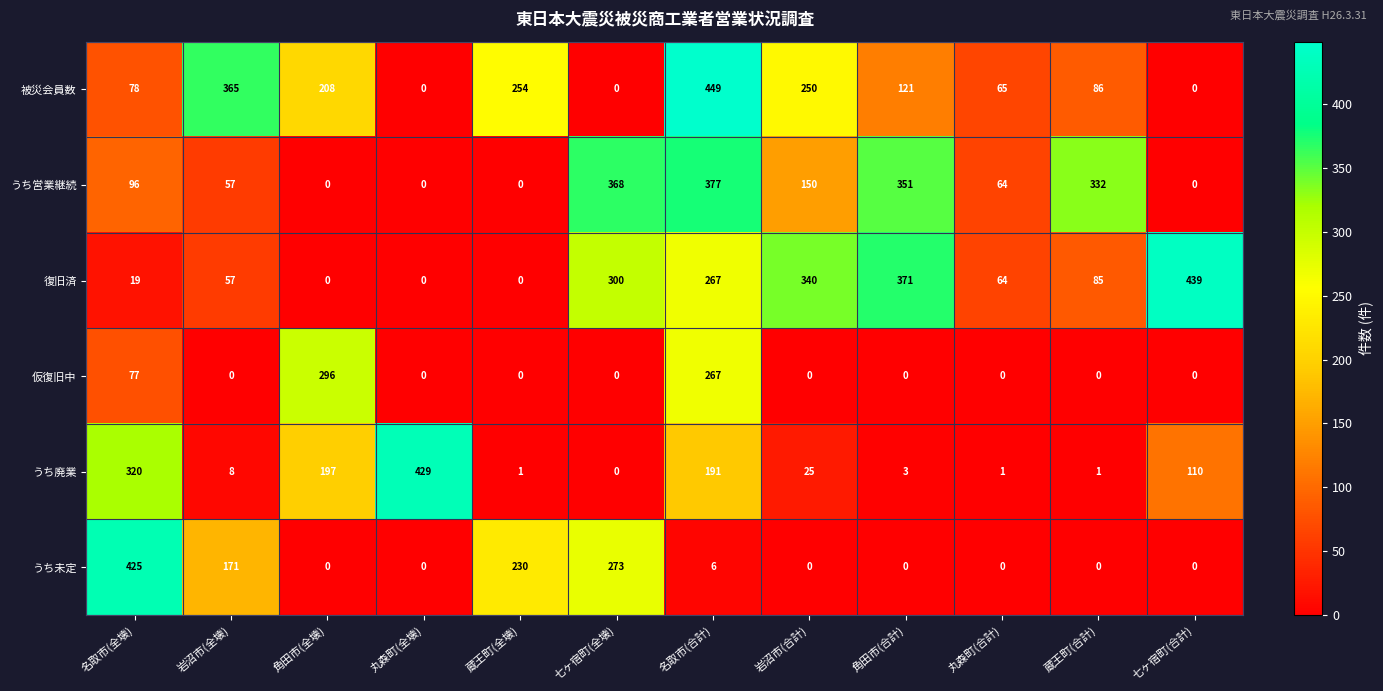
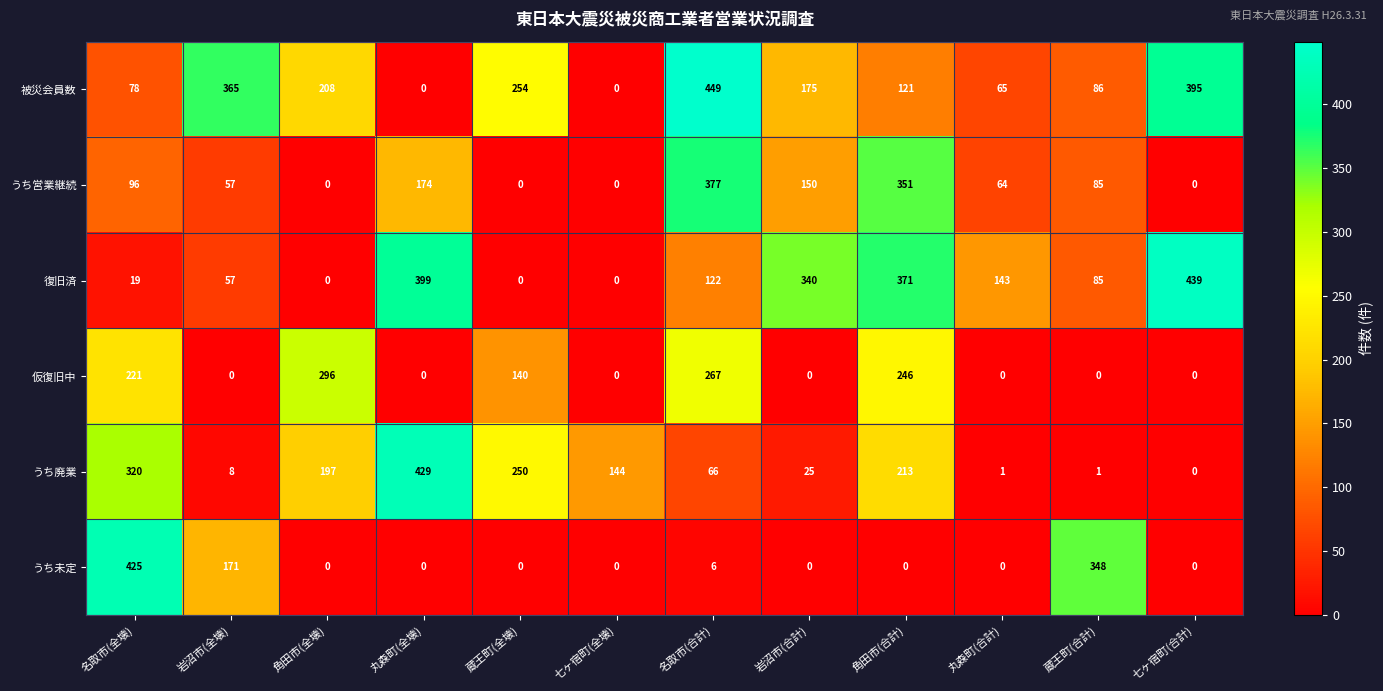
被災会員数, 岩沼市(合計): 250 -> 175
被災会員数, 七ヶ宿町(合計): 0 -> 395
うち営業継続, 丸森町(全壊): 0 -> 174
うち営業継続, 七ヶ宿町(全壊): 368 -> 0
うち営業継続, 蔵王町(合計): 332 -> 85
復旧済, 丸森町(全壊): 0 -> 399
復旧済, 七ヶ宿町(全壊): 300 -> 0
復旧済, 名取市(合計): 267 -> 122
復旧済, 丸森町(合計): 64 -> 143
仮復旧中, 名取市(全壊): 77 -> 221
仮復旧中, 蔵王町(全壊): 0 -> 140
仮復旧中, 角田市(合計): 0 -> 246
うち廃業, 蔵王町(全壊): 1 -> 250
うち廃業, 七ヶ宿町(全壊): 0 -> 144
うち廃業, 名取市(合計): 191 -> 66
うち廃業, 角田市(合計): 3 -> 213
うち廃業, 七ヶ宿町(合計): 110 -> 0
うち未定, 蔵王町(全壊): 230 -> 0
うち未定, 七ヶ宿町(全壊): 273 -> 0
うち未定, 蔵王町(合計): 0 -> 348
